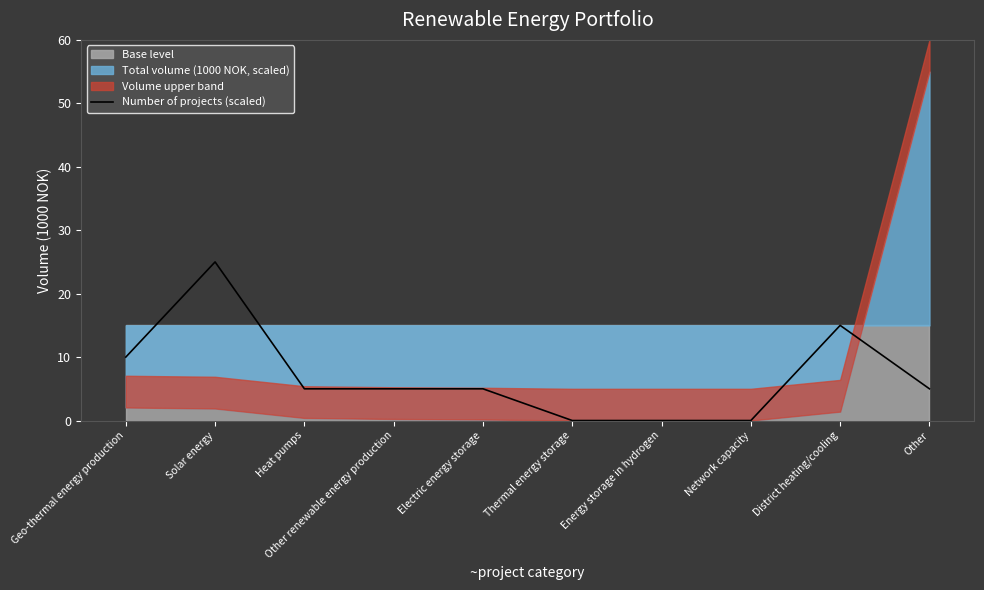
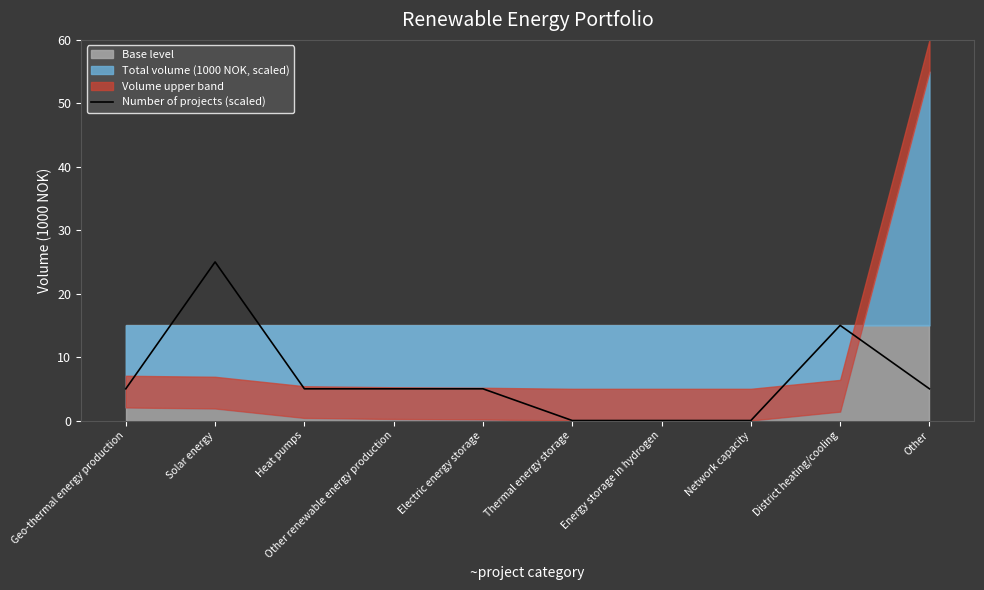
Number of projects (scaled), Geo-thermal energy production: 10 -> 5
